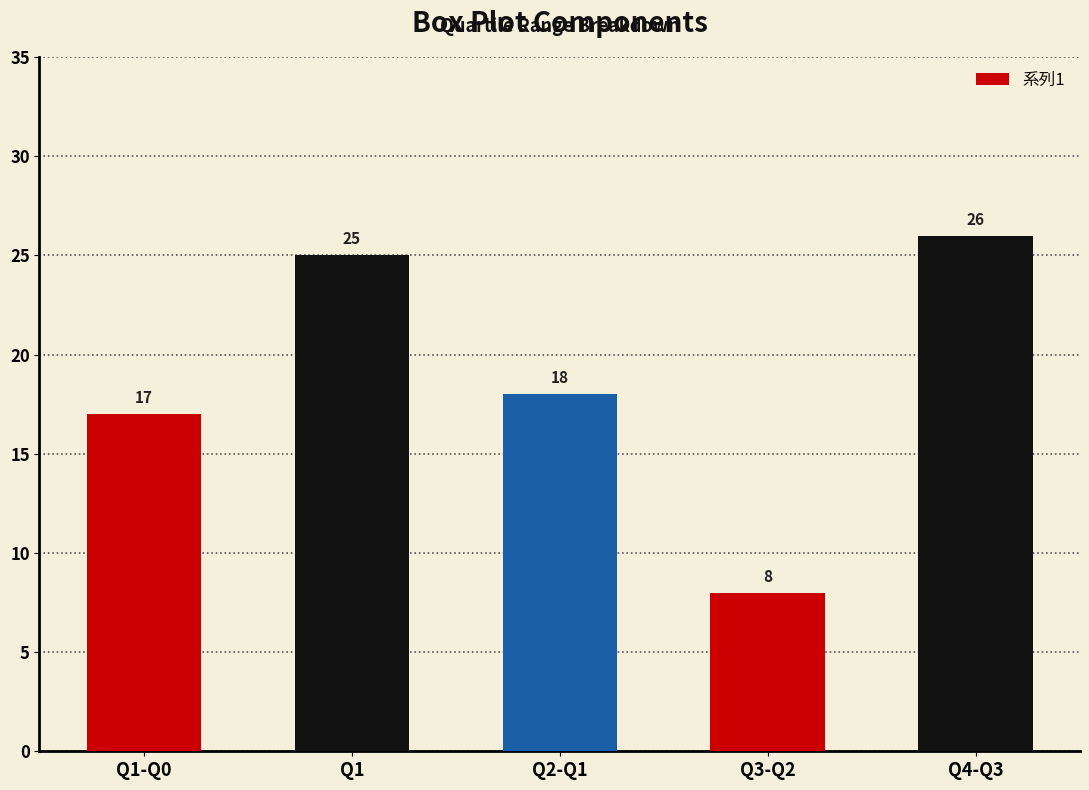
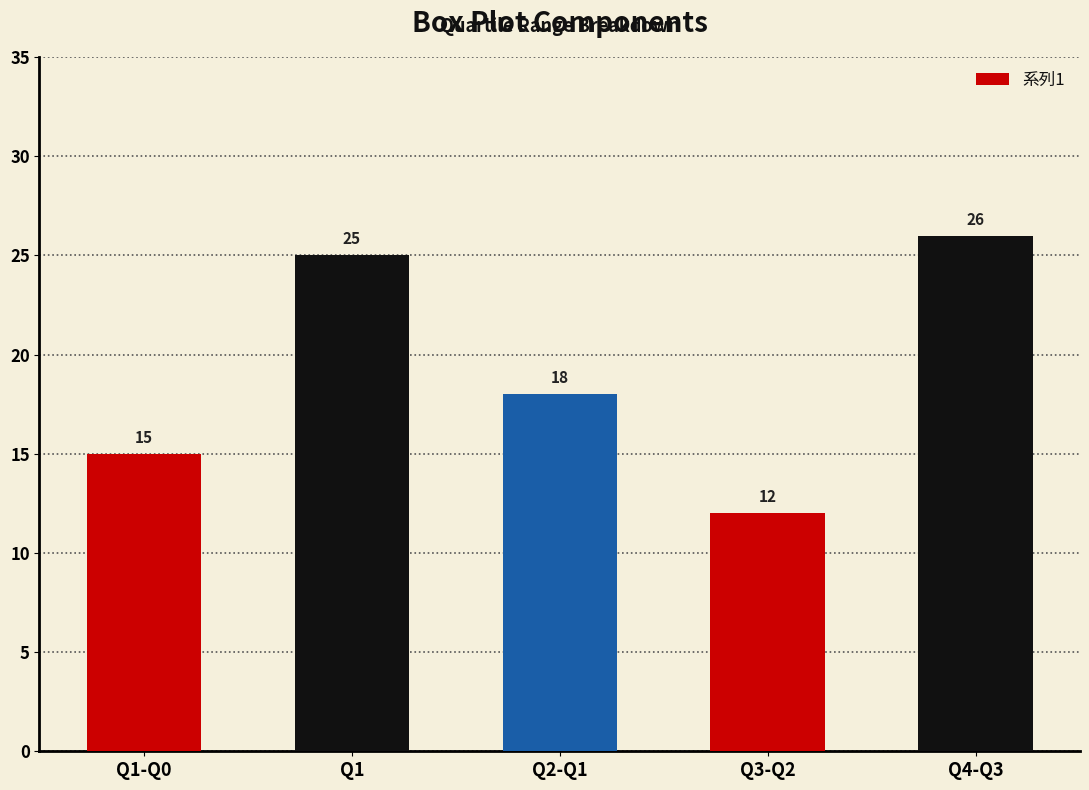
Q1-Q0: 17 -> 15
Q3-Q2: 8 -> 12
